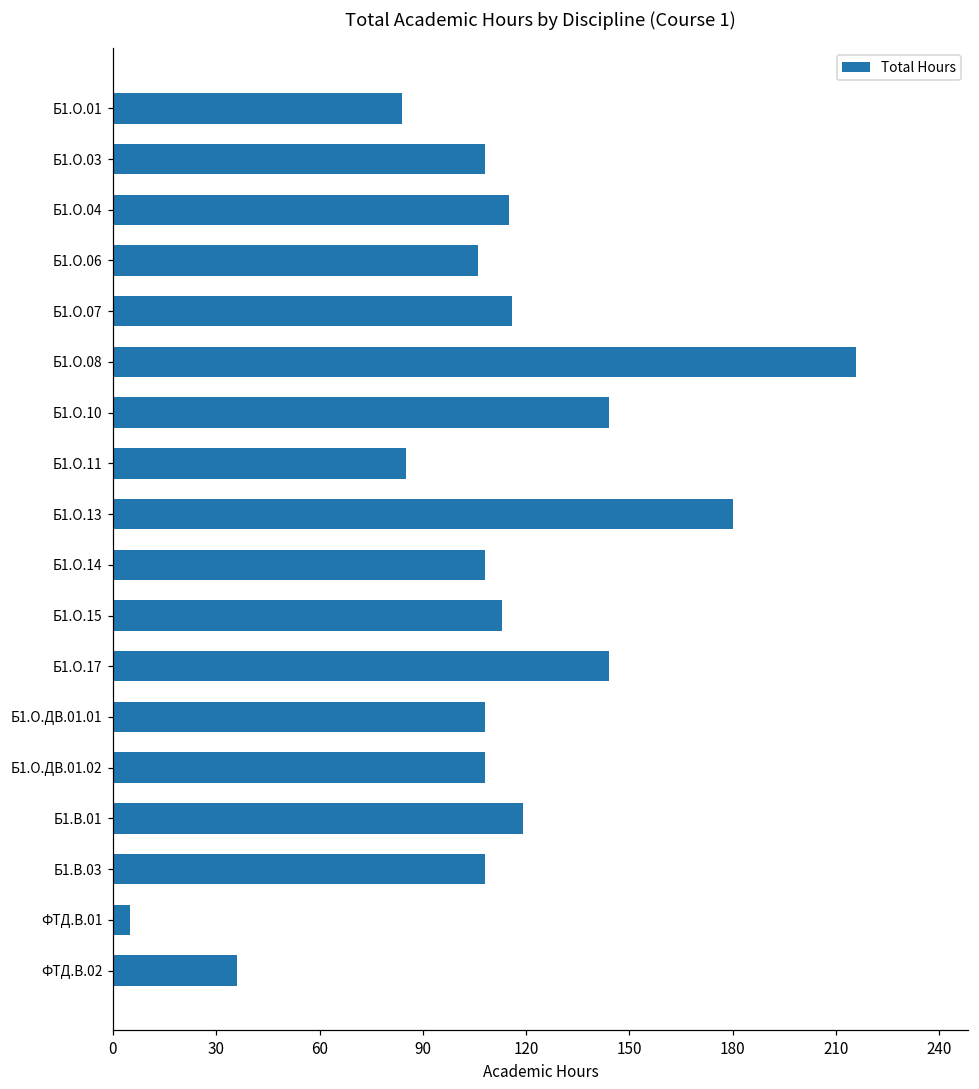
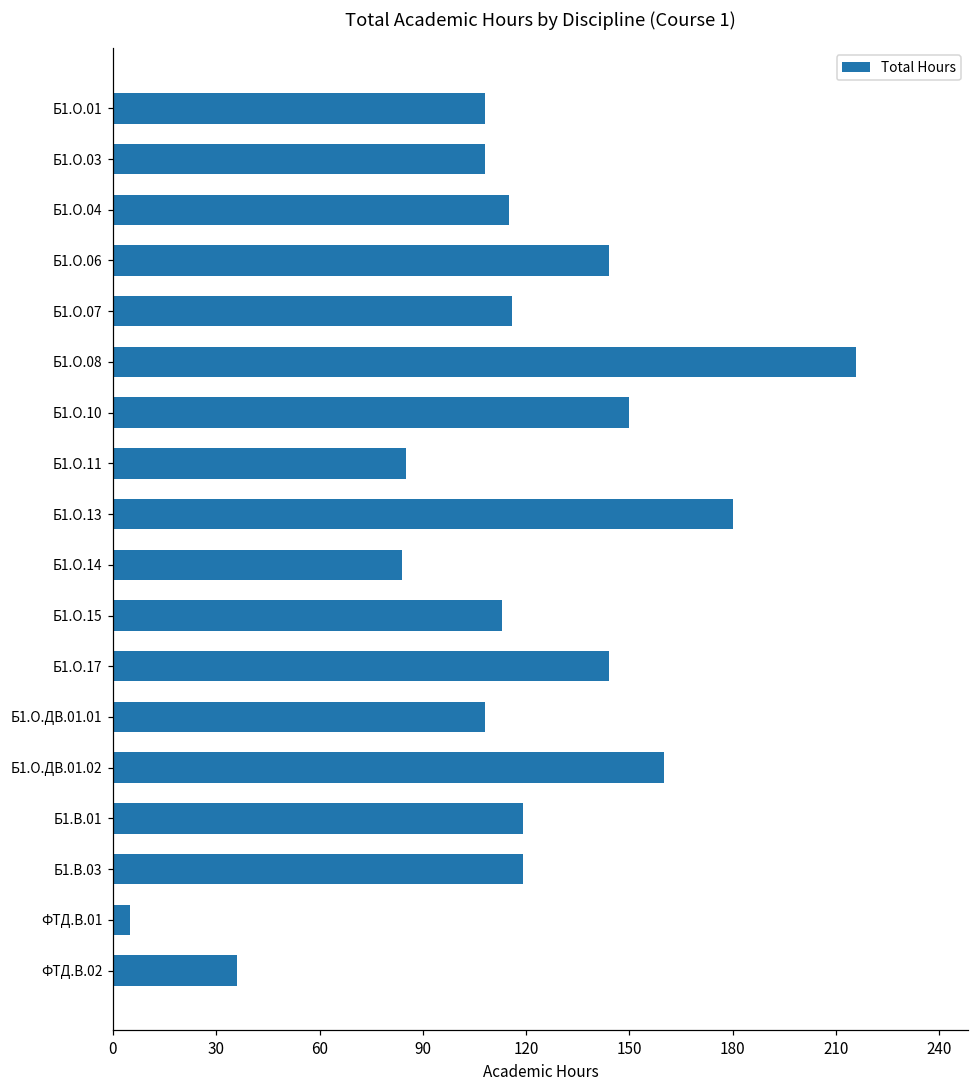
Б1.О.01: 84 -> 108
Б1.О.06: 106 -> 144
Б1.О.10: 144 -> 150
Б1.О.14: 108 -> 84
Б1.О.ДВ.01.02: 108 -> 160
Б1.В.03: 108 -> 119
